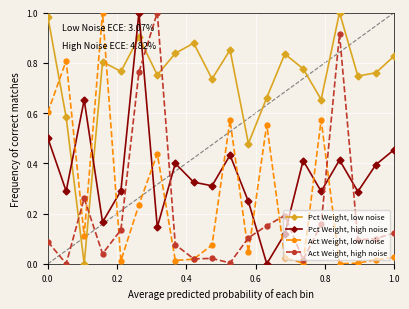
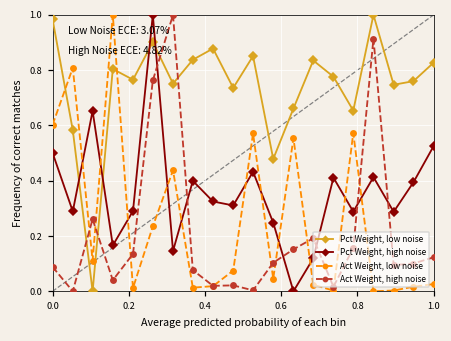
Pct Weight, high noise, 1.0: 0.45 -> 0.53
